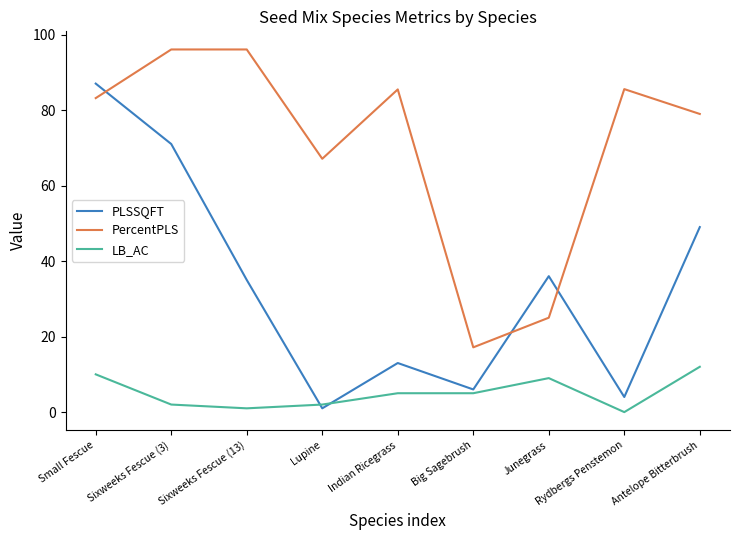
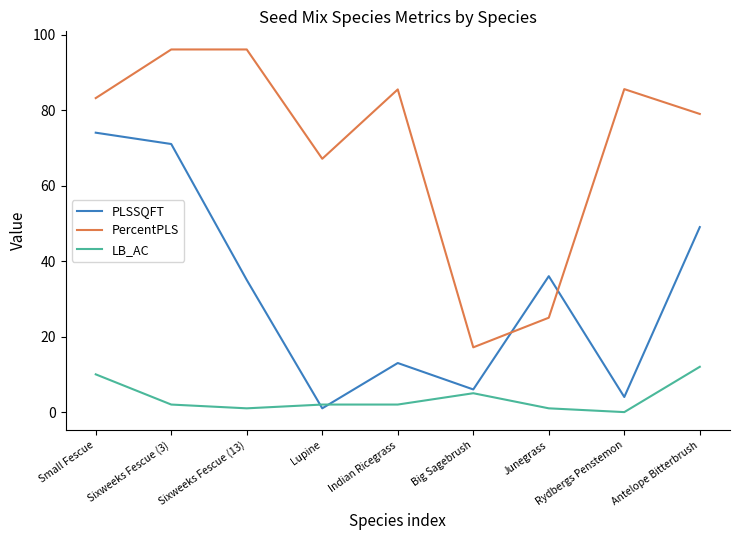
PLSSQFT, Small Fescue: 87 -> 74
LB_AC, Indian Ricegrass: 5 -> 2
LB_AC, Junegrass: 9 -> 1
